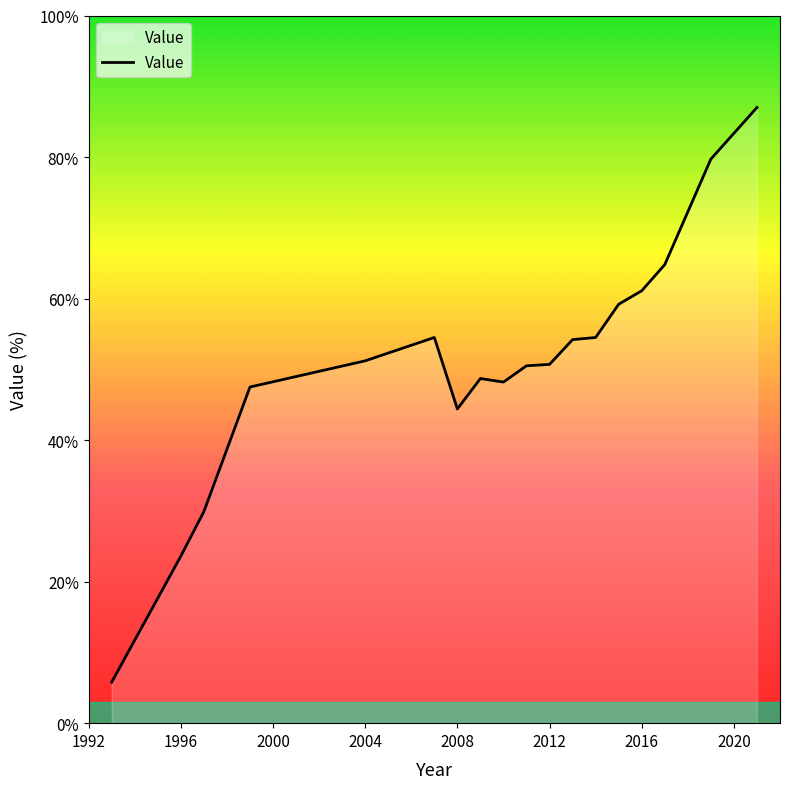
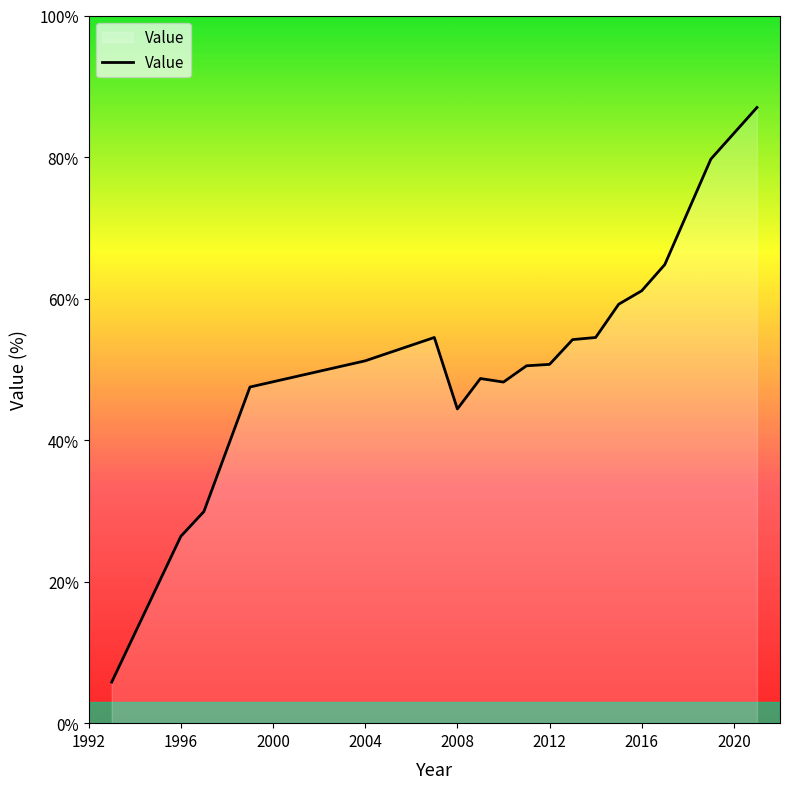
1996: 24% -> 26%
